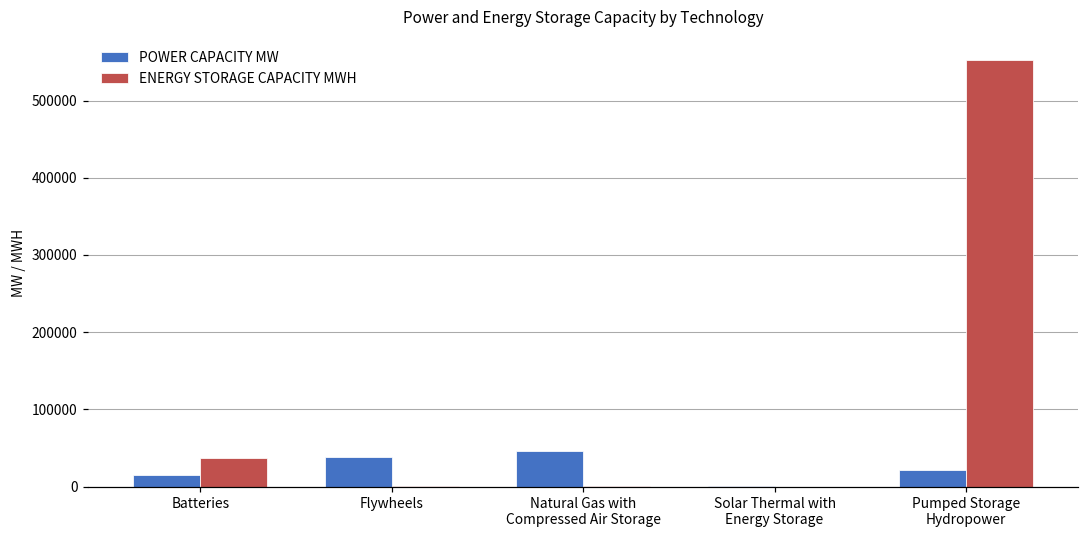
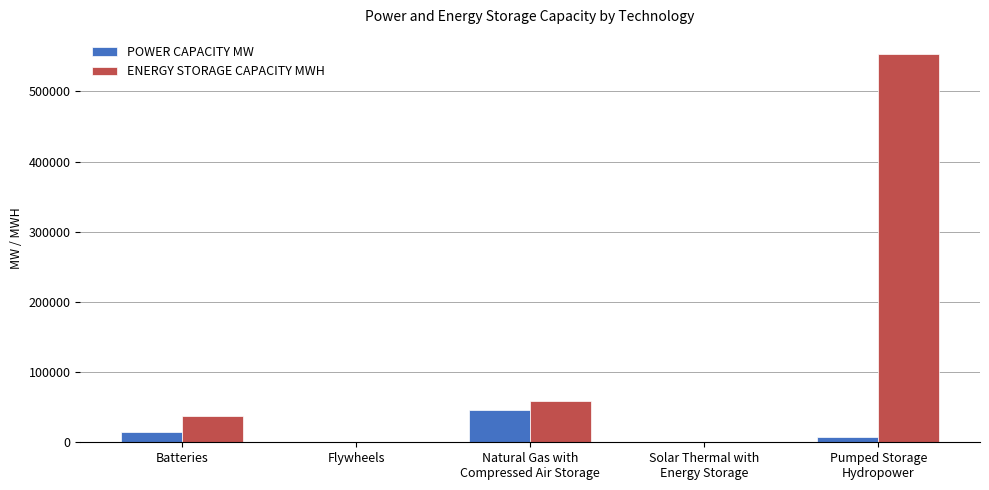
POWER CAPACITY MW, Flywheels: 40000 -> 0
ENERGY STORAGE CAPACITY MWH, Natural Gas with Compressed Air Storage: 0 -> 60000
POWER CAPACITY MW, Pumped Storage Hydropower: 20000 -> 10000
